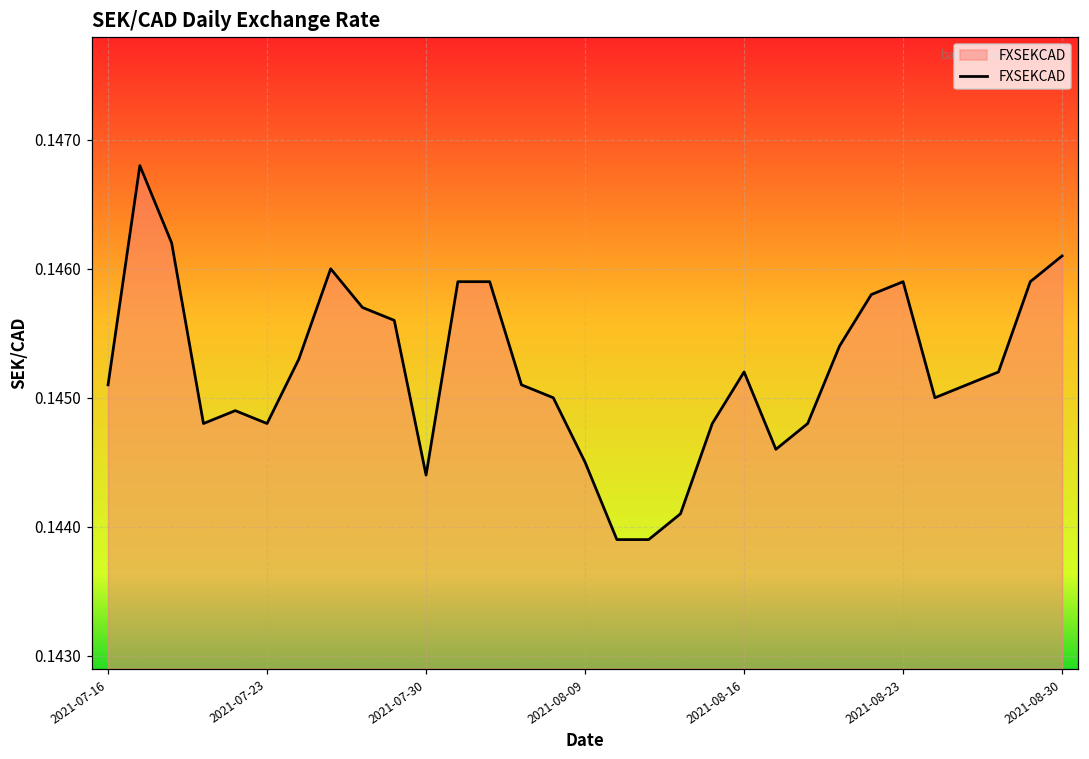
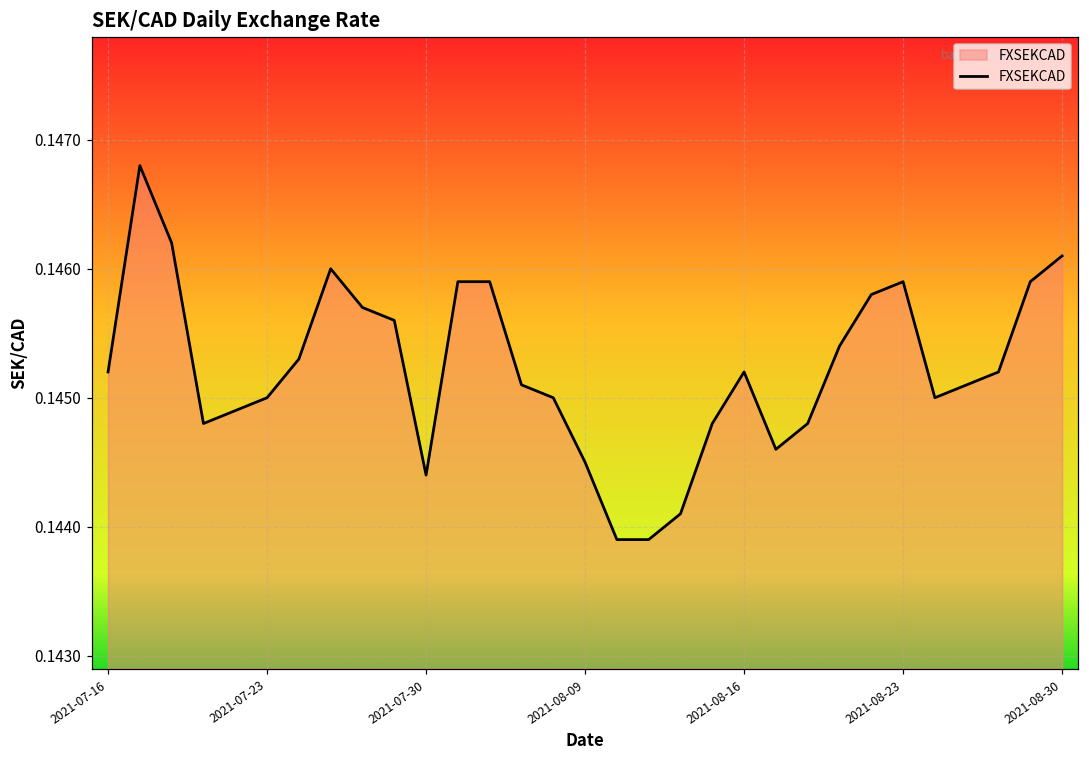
2021-07-16: 0.1451 -> 0.1452
2021-07-23: 0.1448 -> 0.1450
